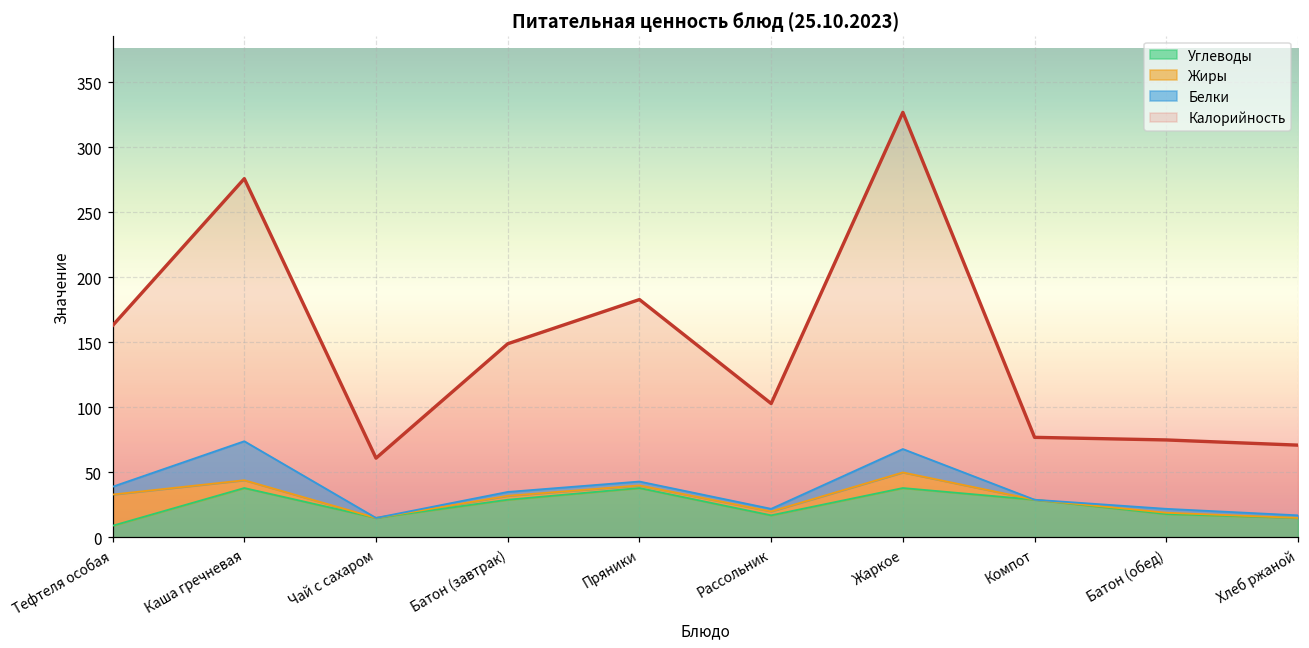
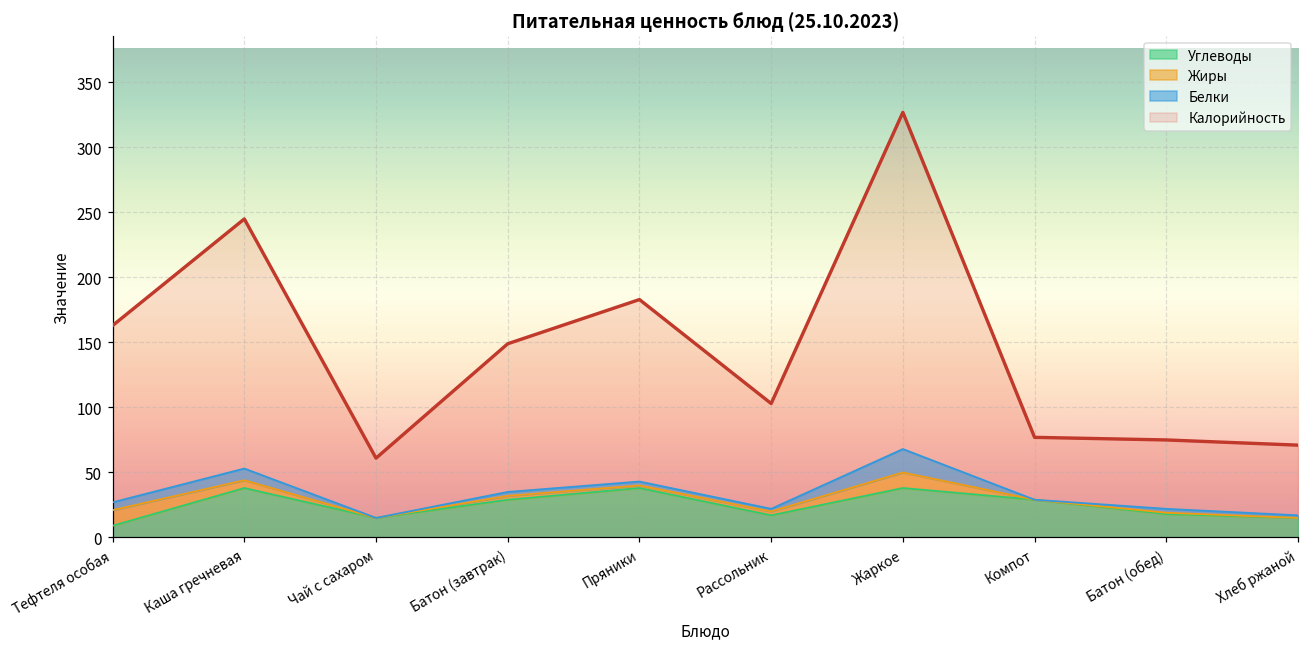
Жиры, Тефтеля особая: 24 -> 12
Белки, Каша гречневая: 30 -> 9
Калорийность, Каша гречневая: 276 -> 245
